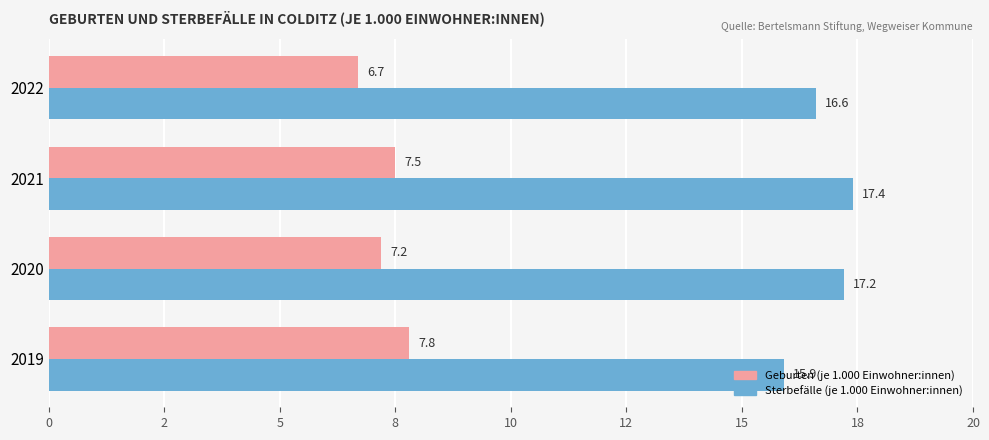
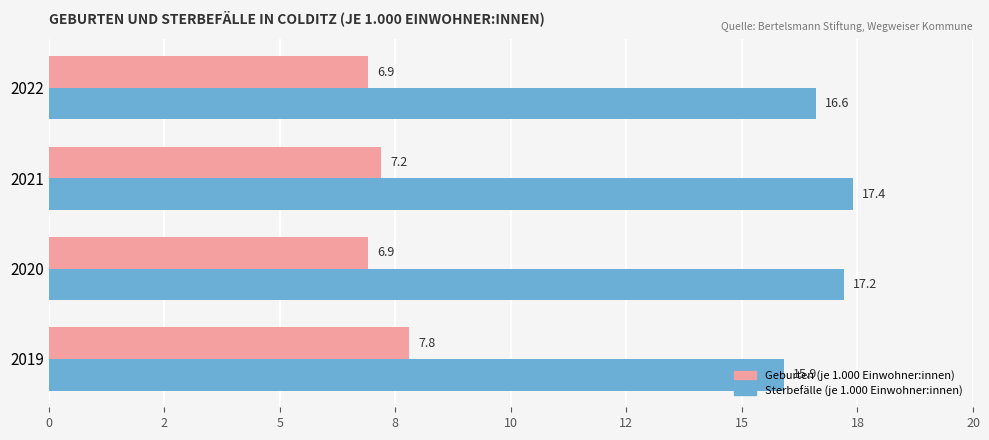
Geburten (je 1.000 Einwohner:innen), 2022: 6.7 -> 6.9
Geburten (je 1.000 Einwohner:innen), 2021: 7.5 -> 7.2
Geburten (je 1.000 Einwohner:innen), 2020: 7.2 -> 6.9
